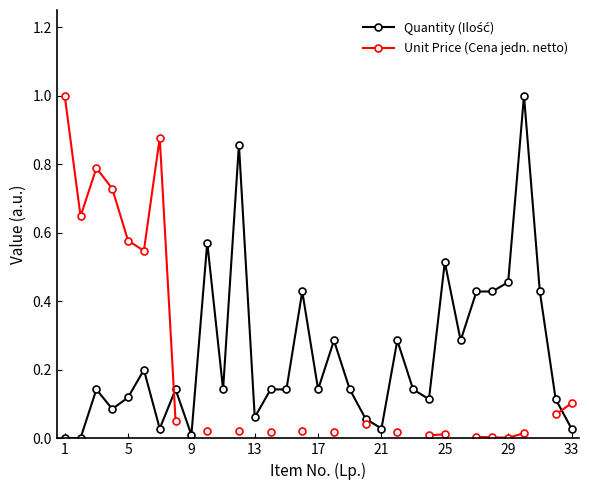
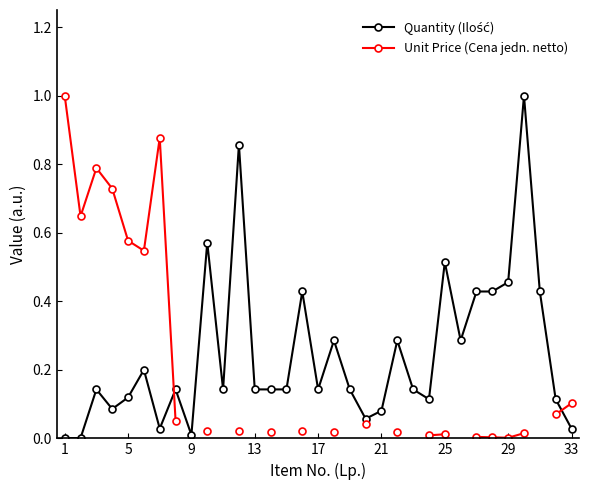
Quantity (Ilość), 13: 0.06 -> 0.14
Quantity (Ilość), 21: 0.03 -> 0.08
